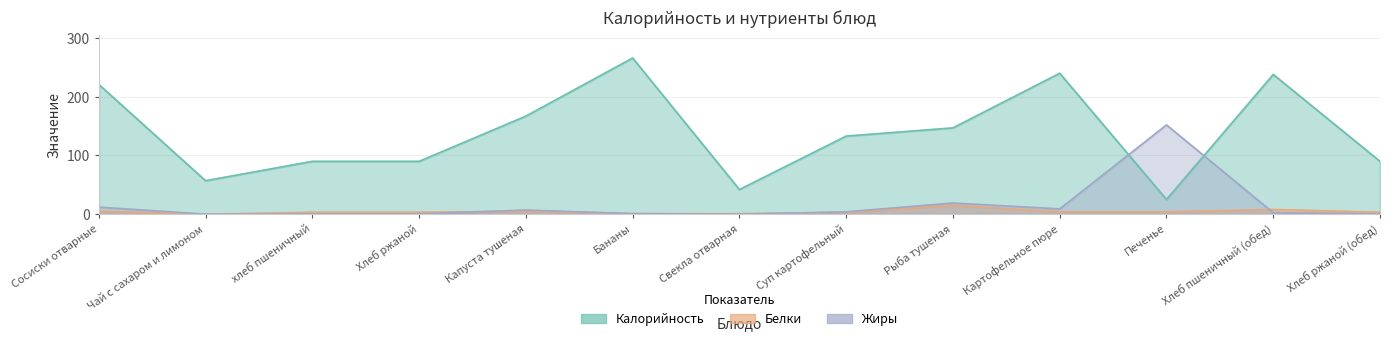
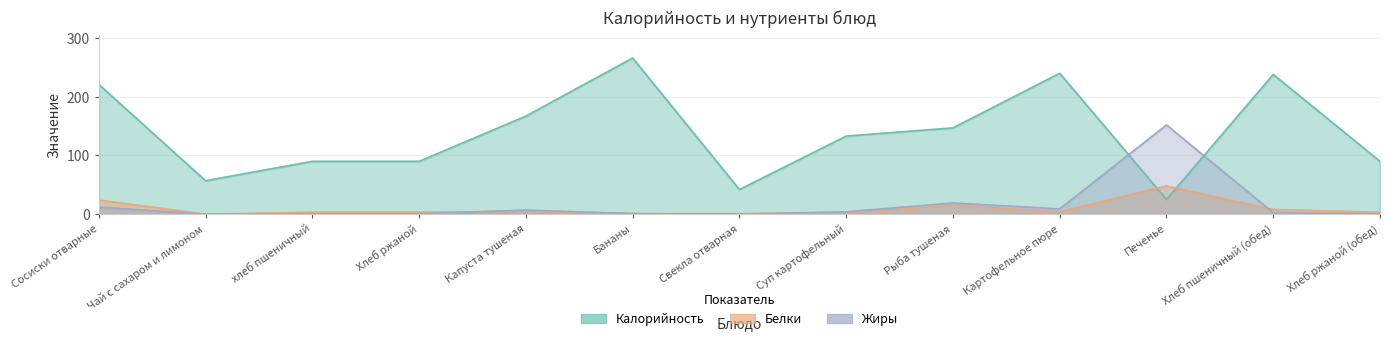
Белки, Сосиски отварные: 10 -> 20
Белки, Печенье: 0 -> 50
